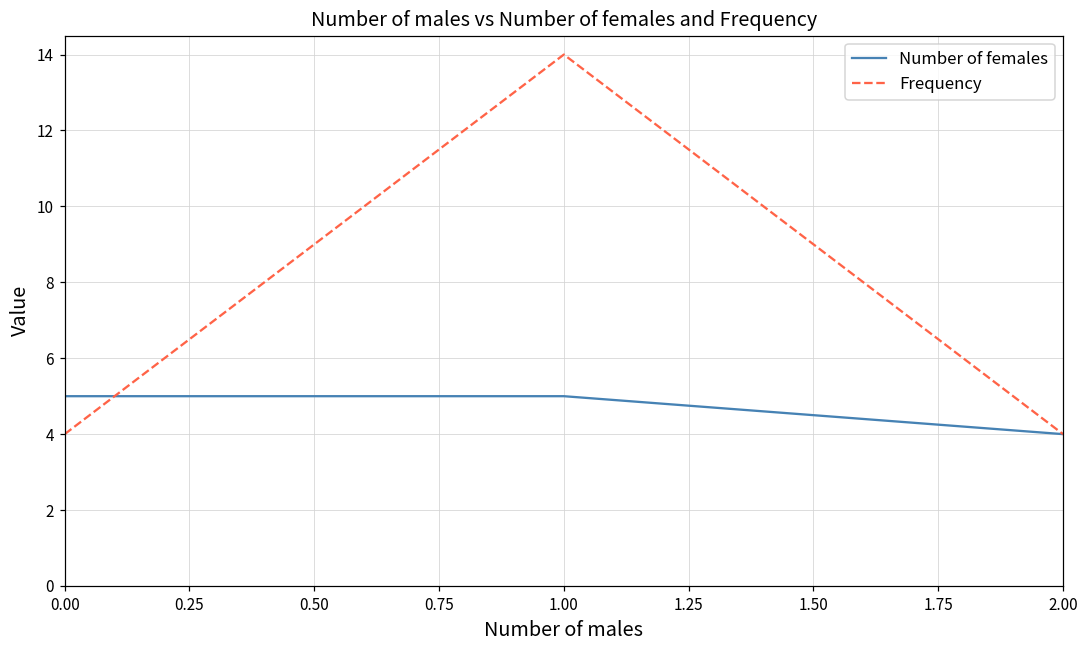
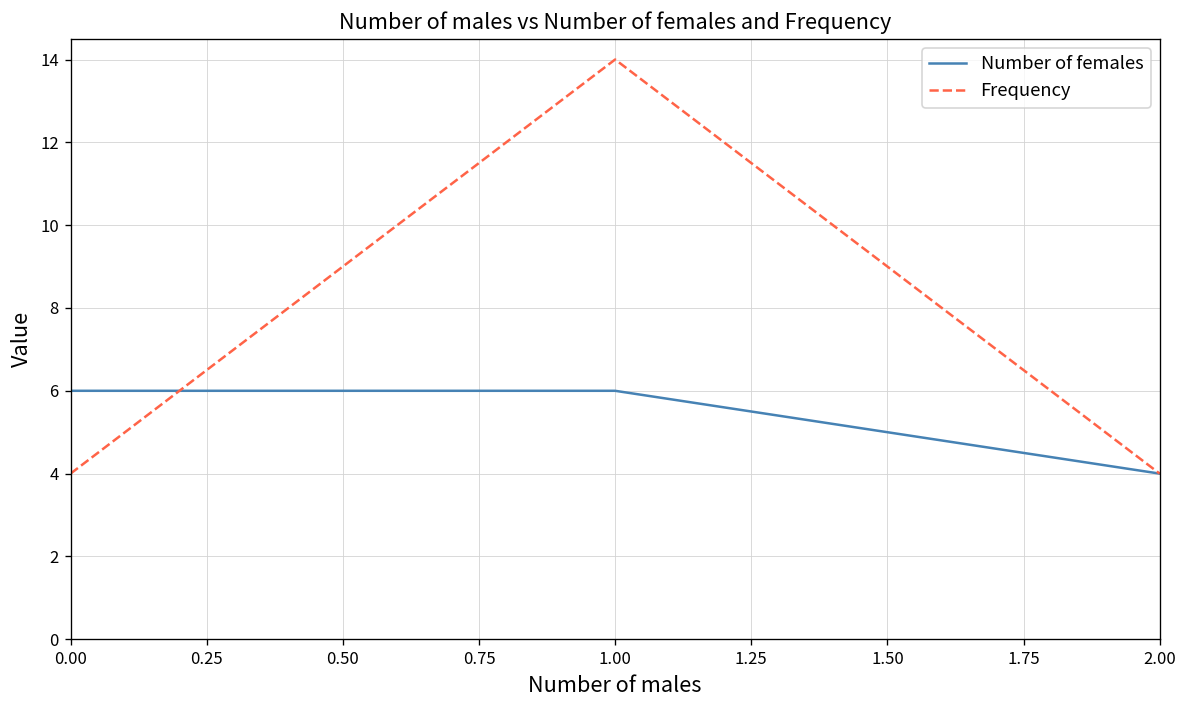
Number of females, 0.00: 5 -> 6
Number of females, 1.00: 5 -> 6
